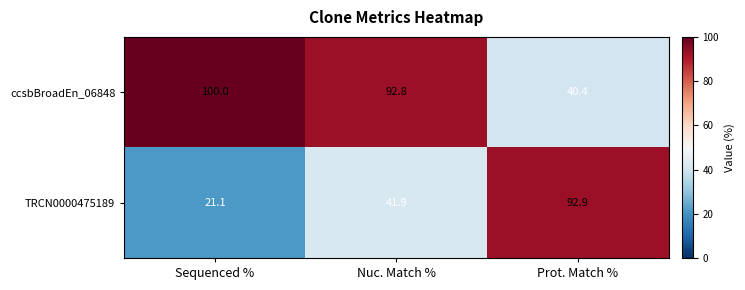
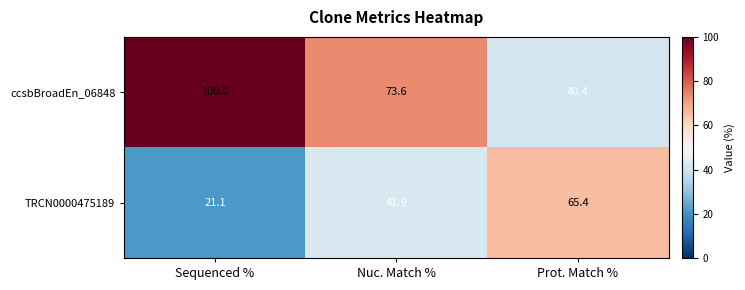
ccsbBroadEn_06848, Nuc. Match %: 92.8 -> 73.6
TRCN0000475189, Prot. Match %: 92.9 -> 65.4
